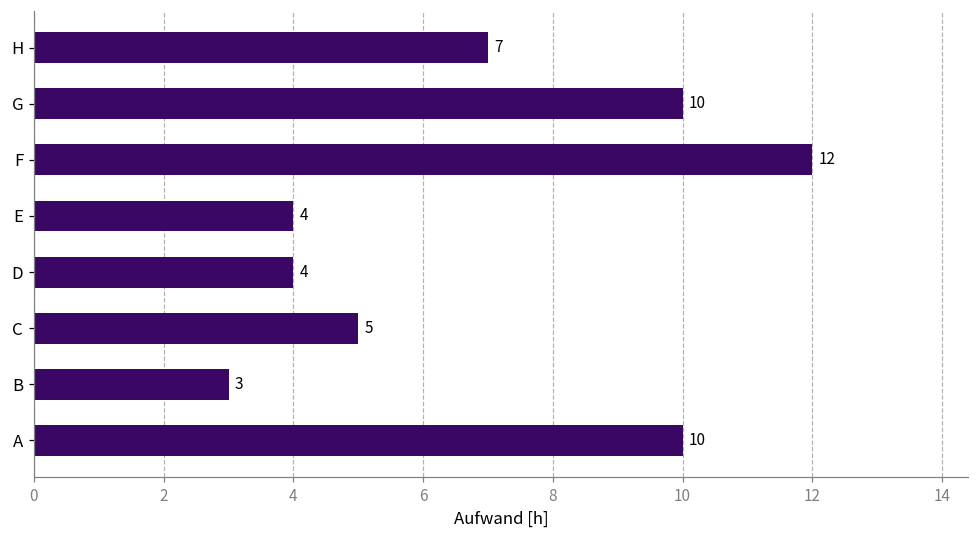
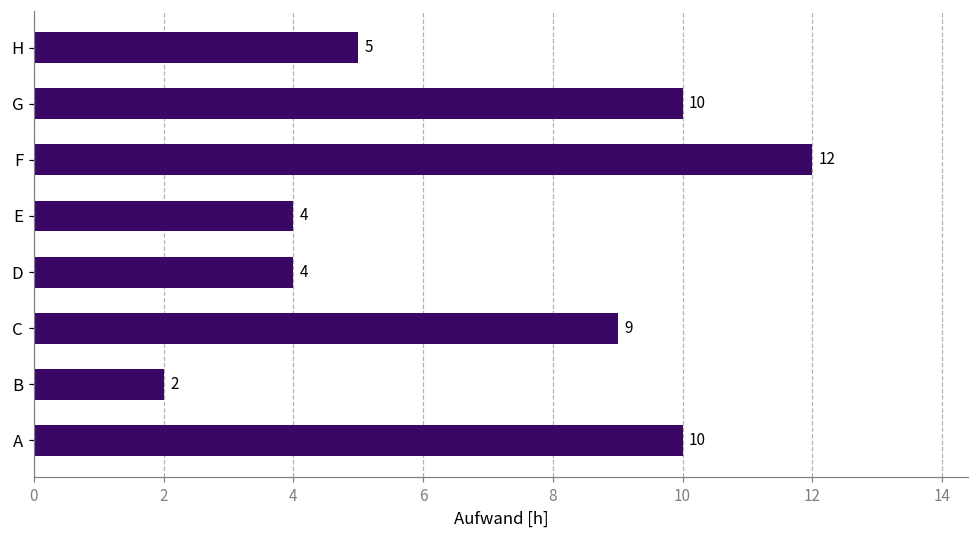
H: 7 -> 5
C: 5 -> 9
B: 3 -> 2
